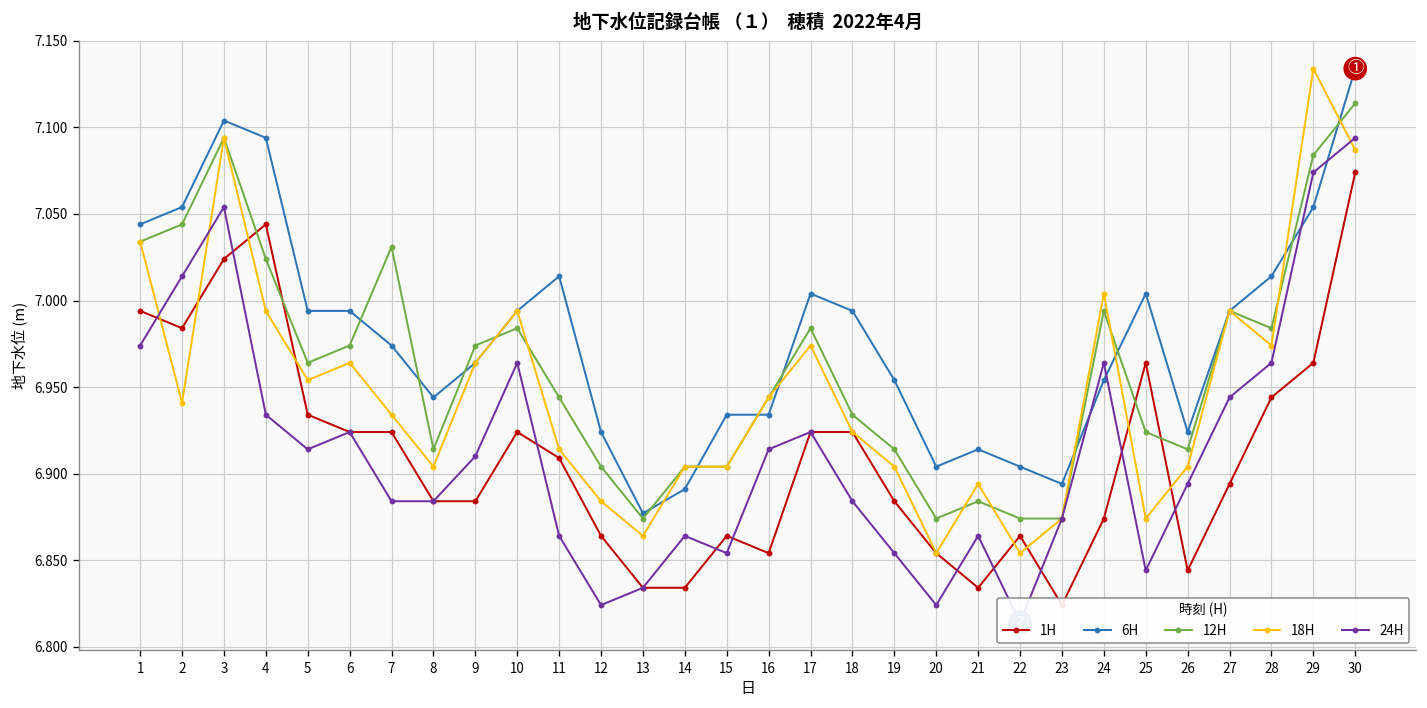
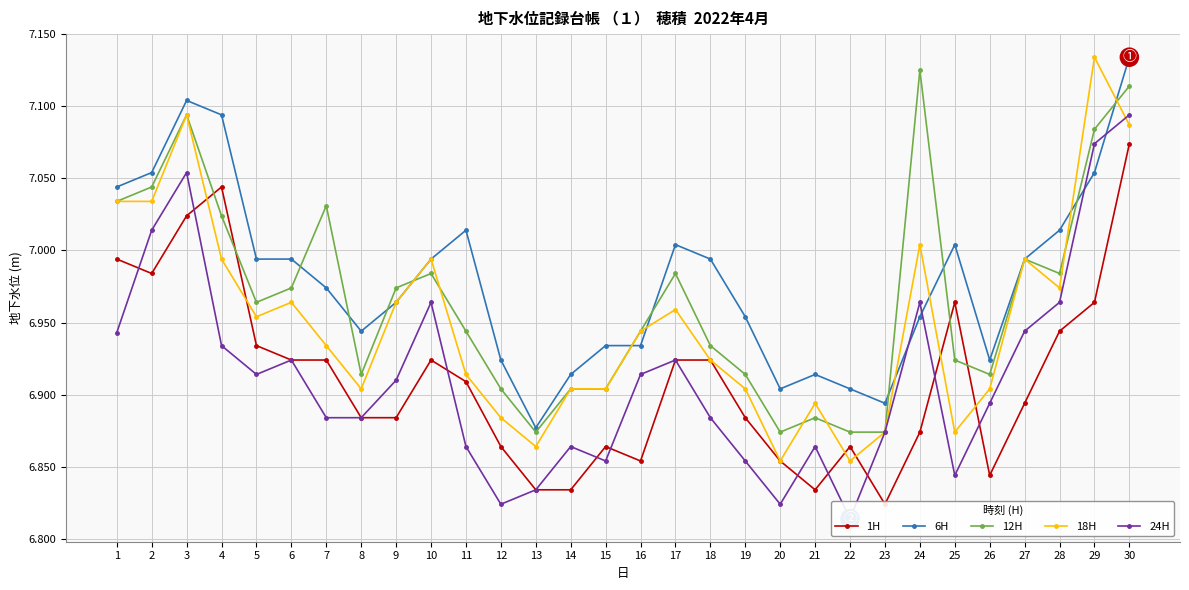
24H, 1: 6.974 -> 6.943
18H, 2: 6.941 -> 7.034
6H, 14: 6.891 -> 6.914
18H, 17: 6.974 -> 6.959
12H, 24: 6.994 -> 7.125
